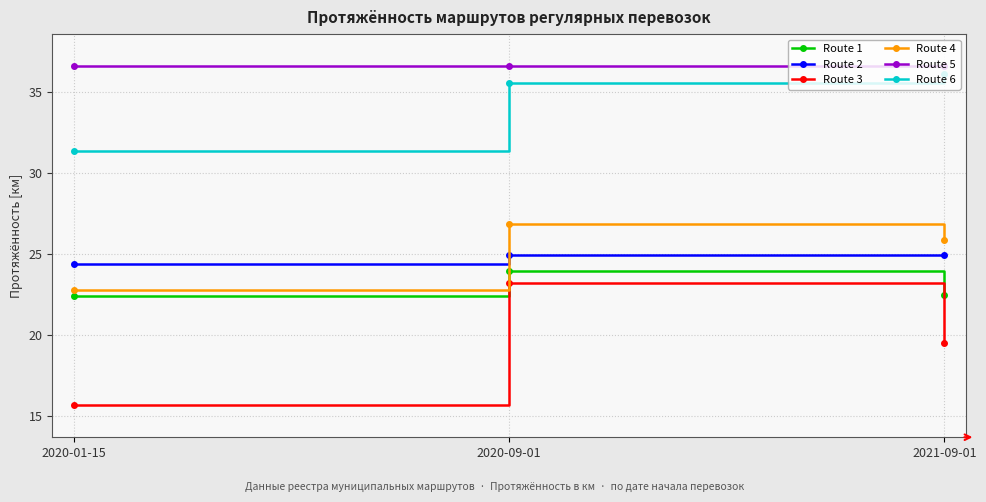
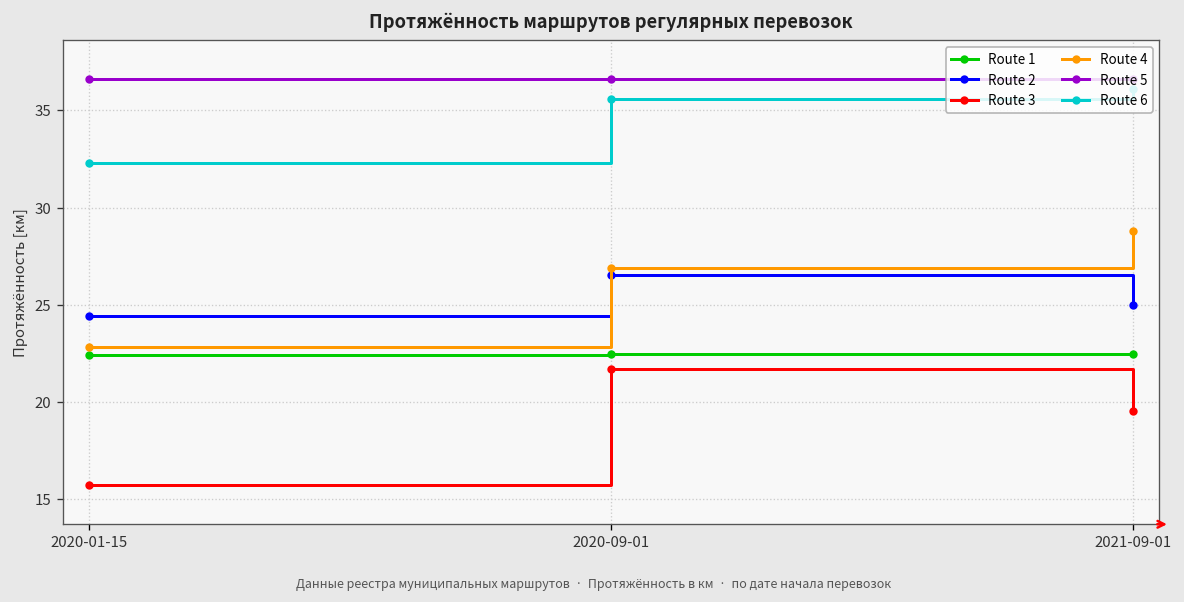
Route 6, 2020-01-15: 31.4 -> 32.3
Route 1, 2020-09-01: 24.0 -> 22.5
Route 2, 2020-09-01: 25.0 -> 26.6
Route 3, 2020-09-01: 23.3 -> 21.7
Route 4, 2021-09-01: 25.9 -> 28.8
